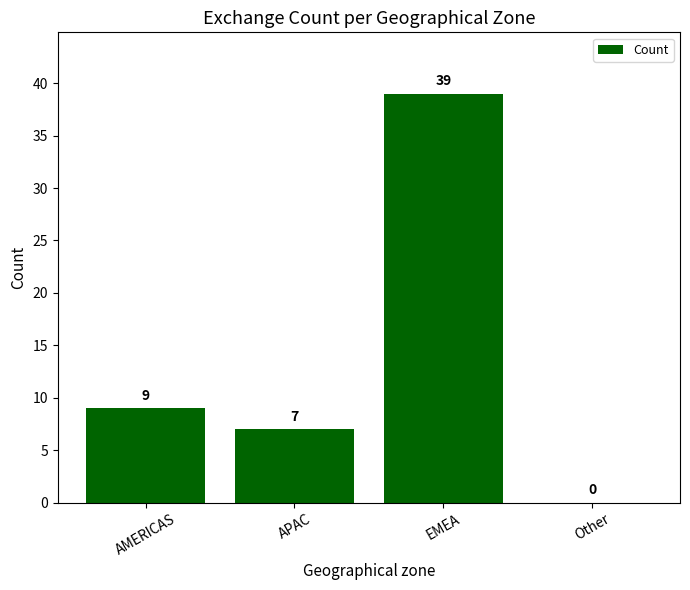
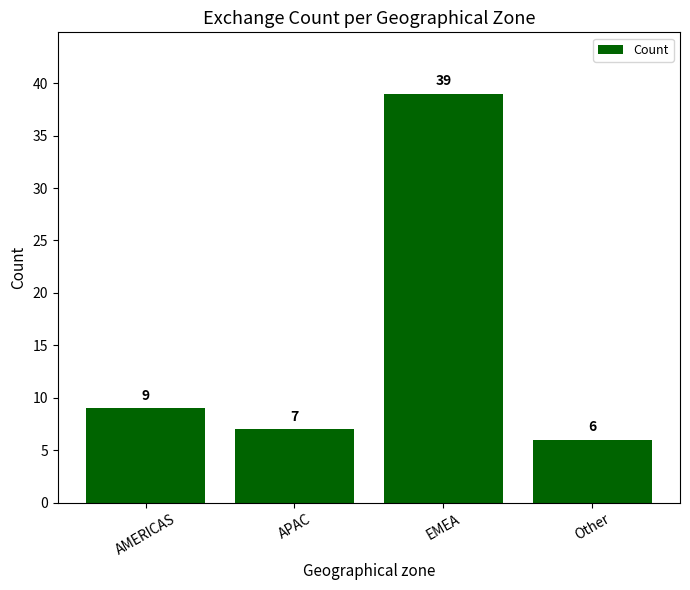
Other: 0 -> 6
